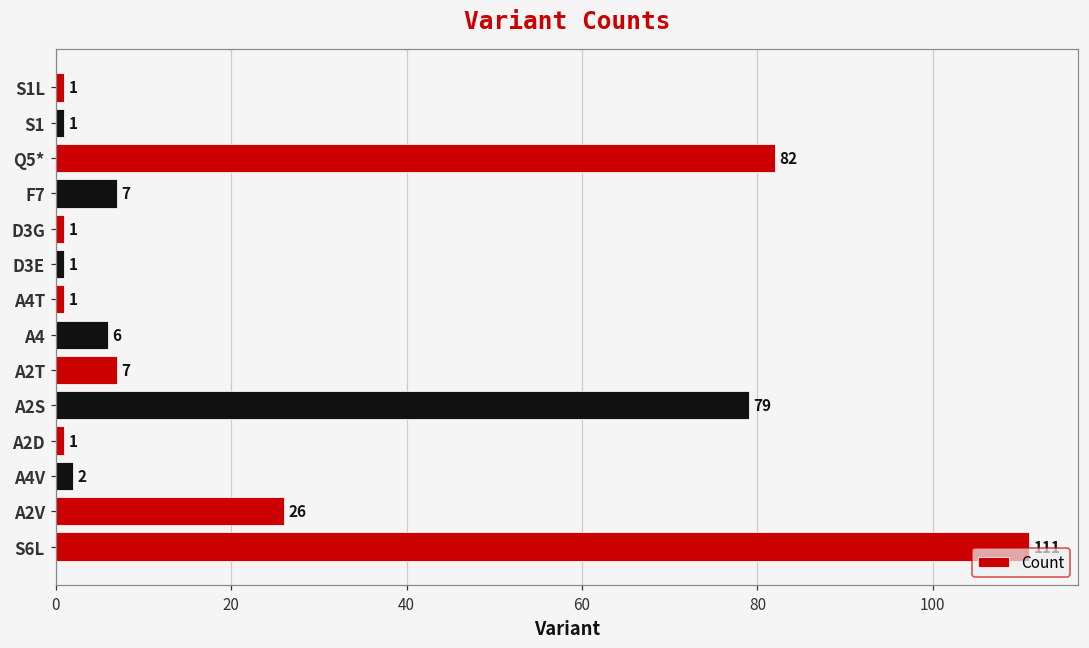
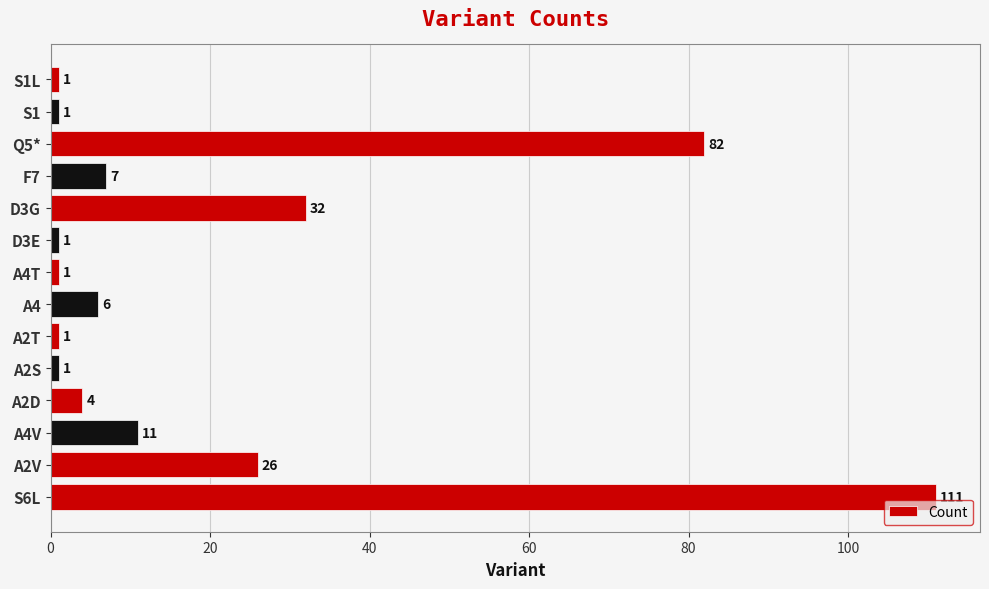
D3G: 1 -> 32
A2T: 7 -> 1
A2S: 79 -> 1
A2D: 1 -> 4
A4V: 2 -> 11
